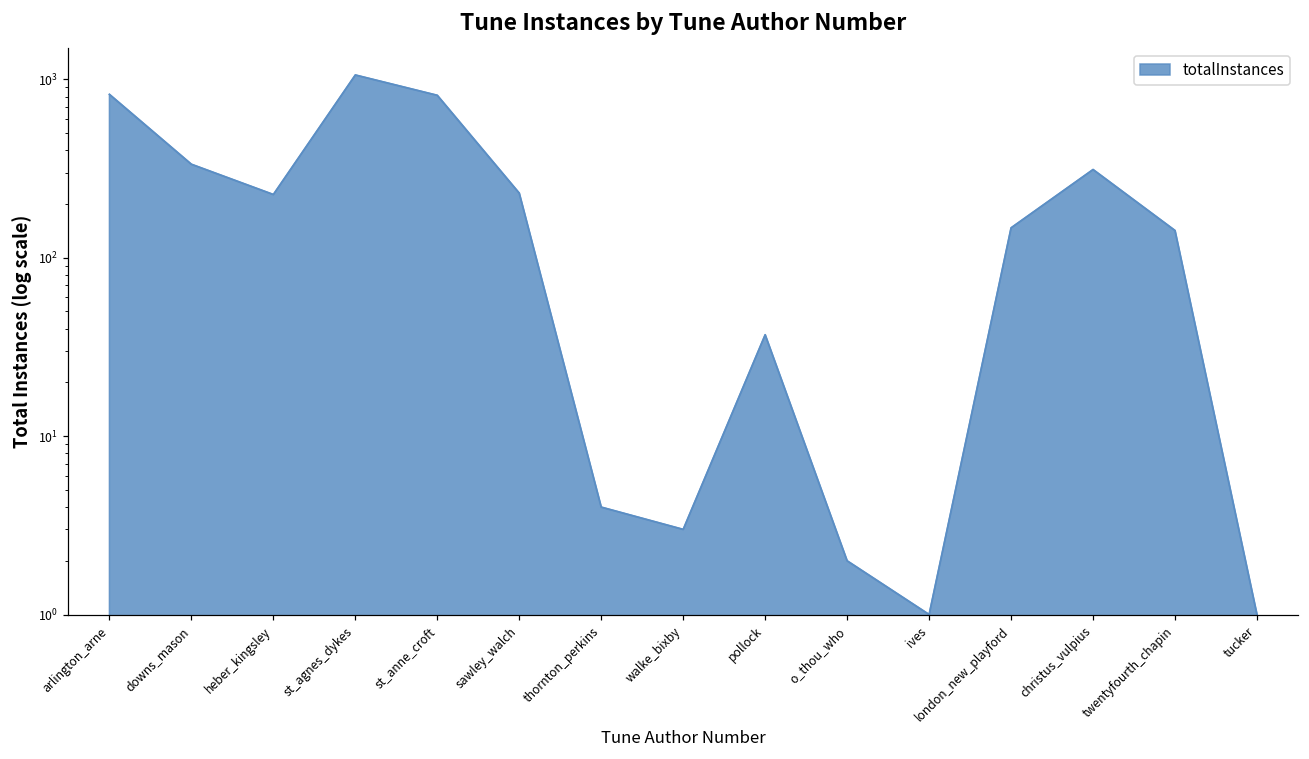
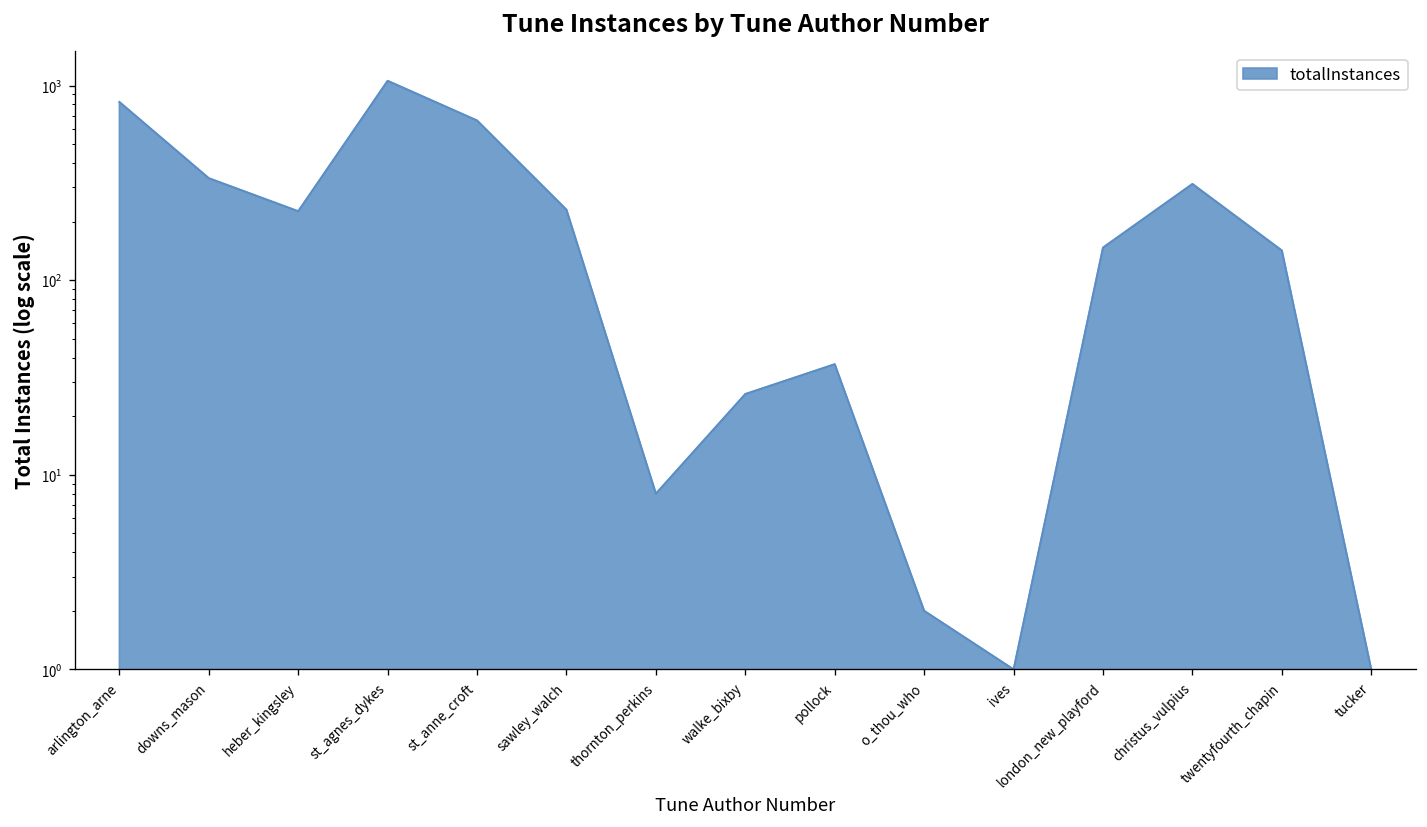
st_anne_croft: 800 -> 660
thornton_perkins: 4 -> 8
walke_bixby: 3 -> 26
